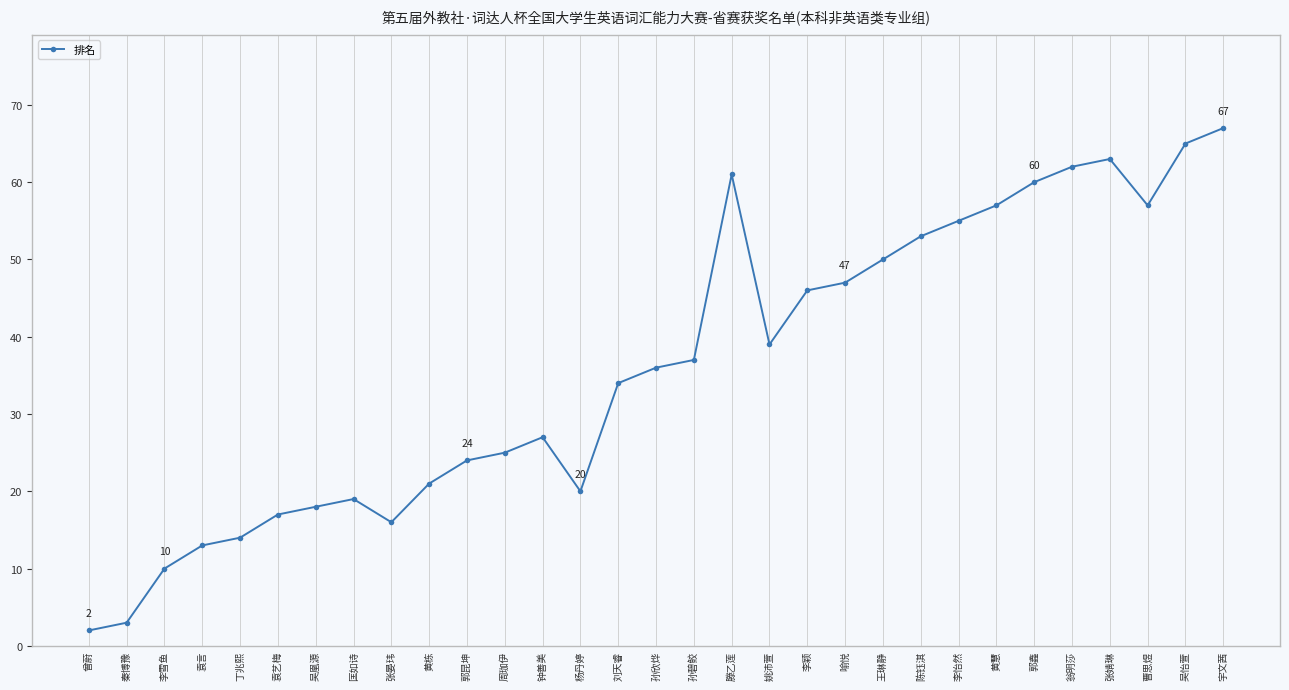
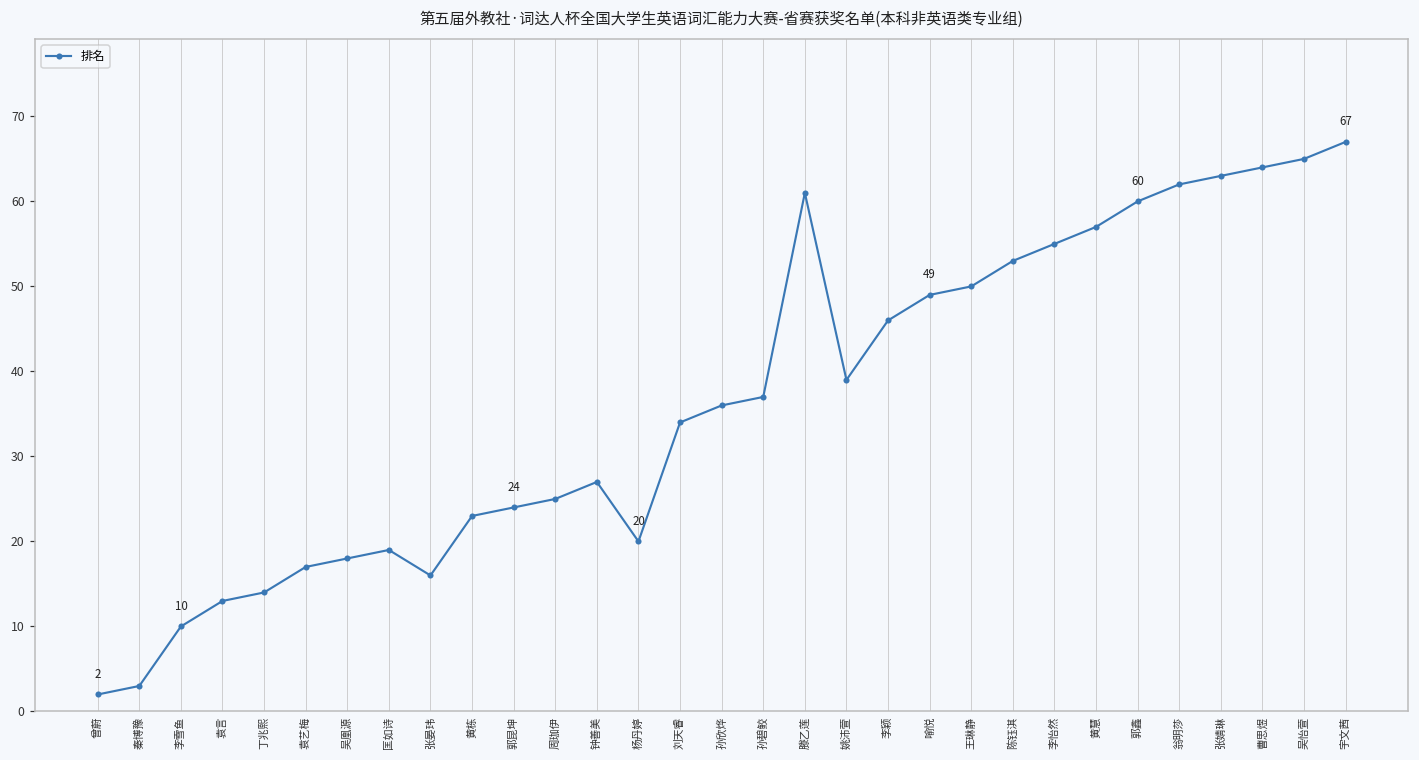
黄栋: 21 -> 23
喻悦: 47 -> 49
曹思煜: 57 -> 64
